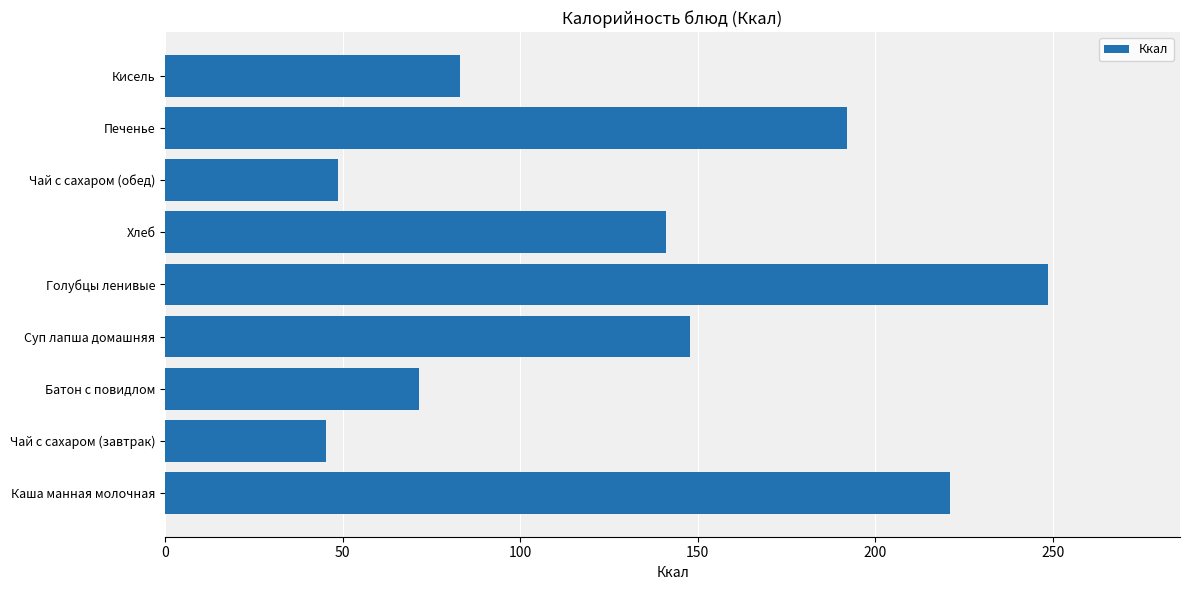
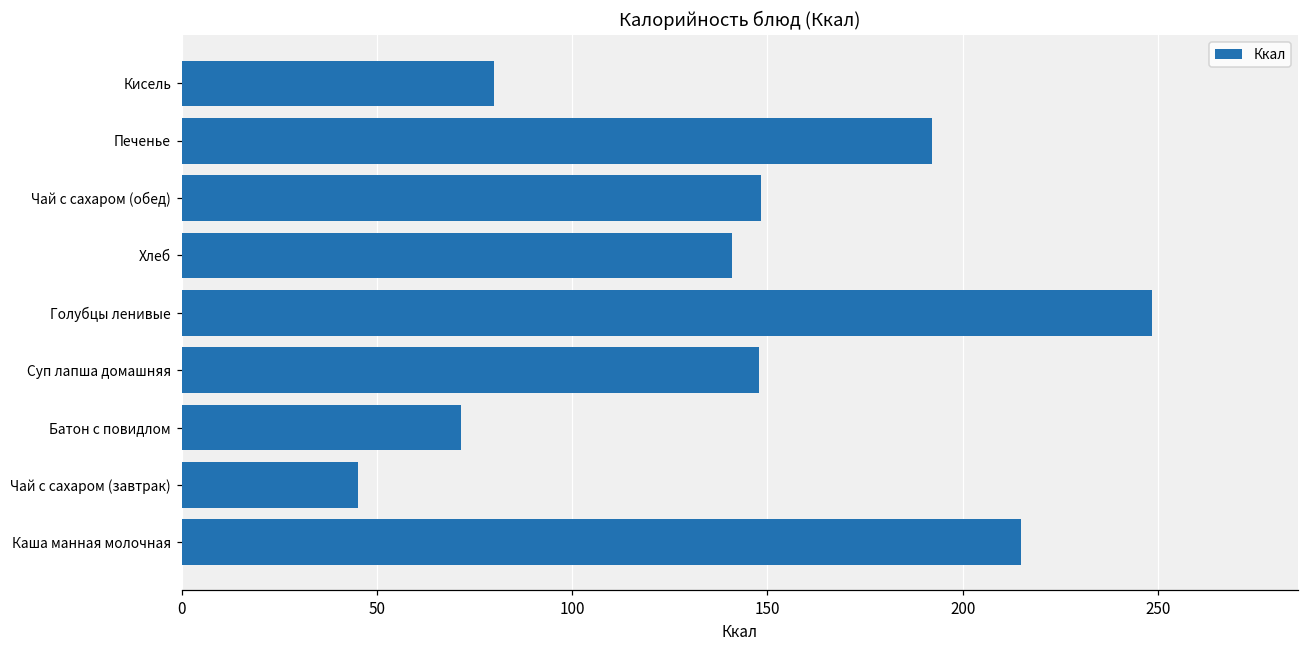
Кисель: 83 -> 80
Чай с сахаром (обед): 49 -> 148
Каша манная молочная: 221 -> 215
